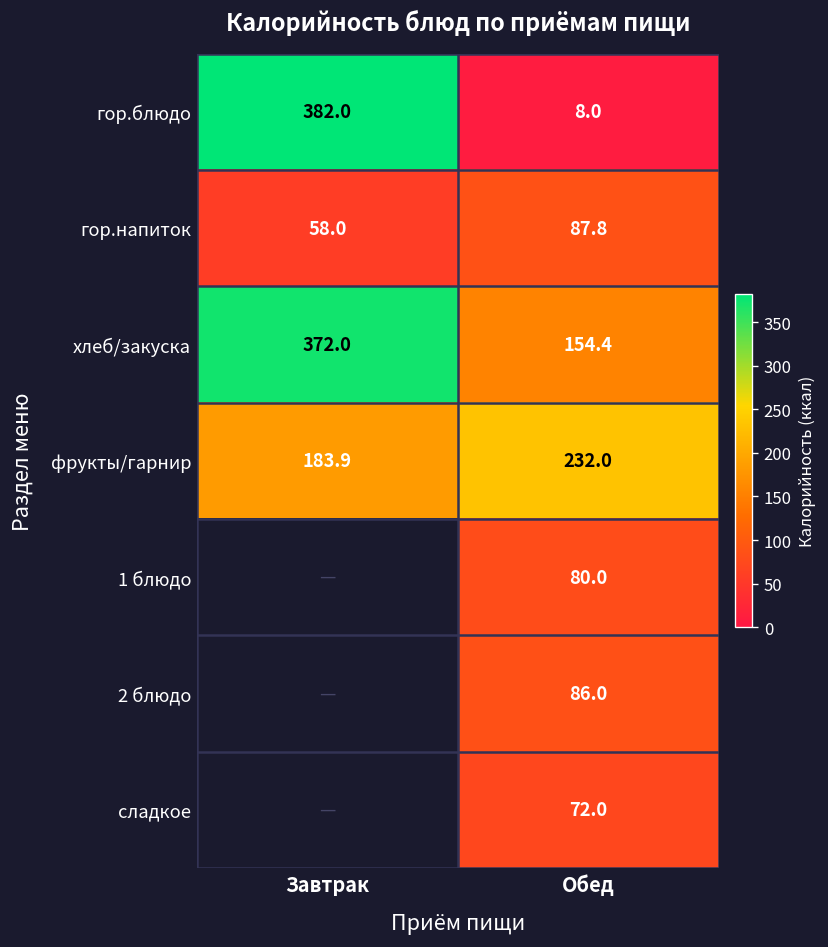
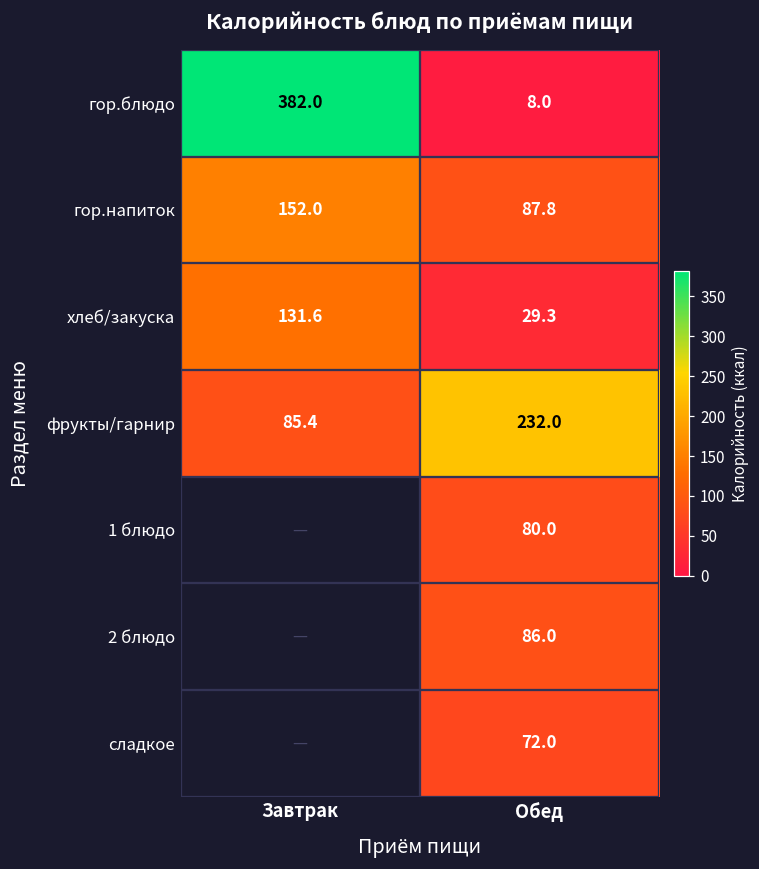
гор.напиток, Завтрак: 58.0 -> 152.0
хлеб/закуска, Завтрак: 372.0 -> 131.6
хлеб/закуска, Обед: 154.4 -> 29.3
фрукты/гарнир, Завтрак: 183.9 -> 85.4
